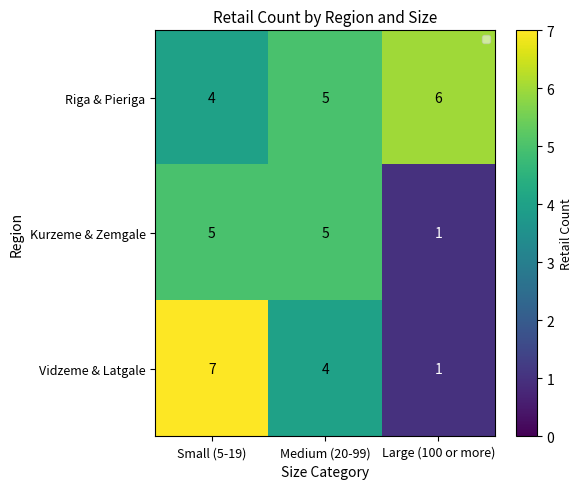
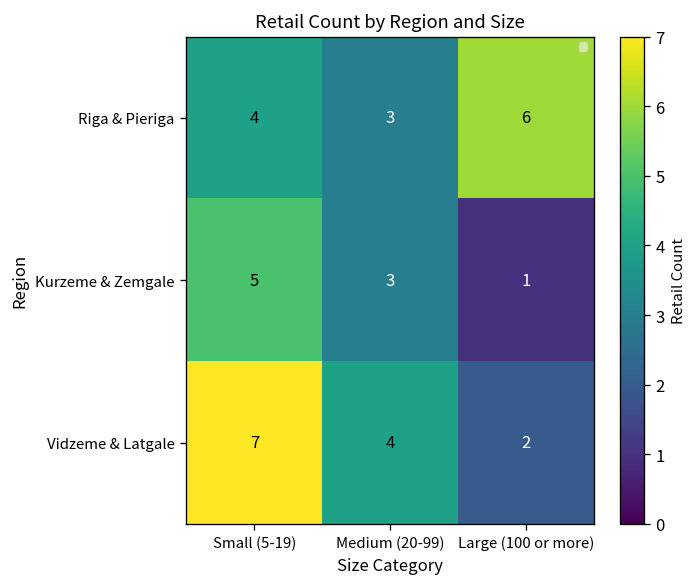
Riga & Pieriga, Medium (20-99): 5 -> 3
Kurzeme & Zemgale, Medium (20-99): 5 -> 3
Vidzeme & Latgale, Large (100 or more): 1 -> 2
